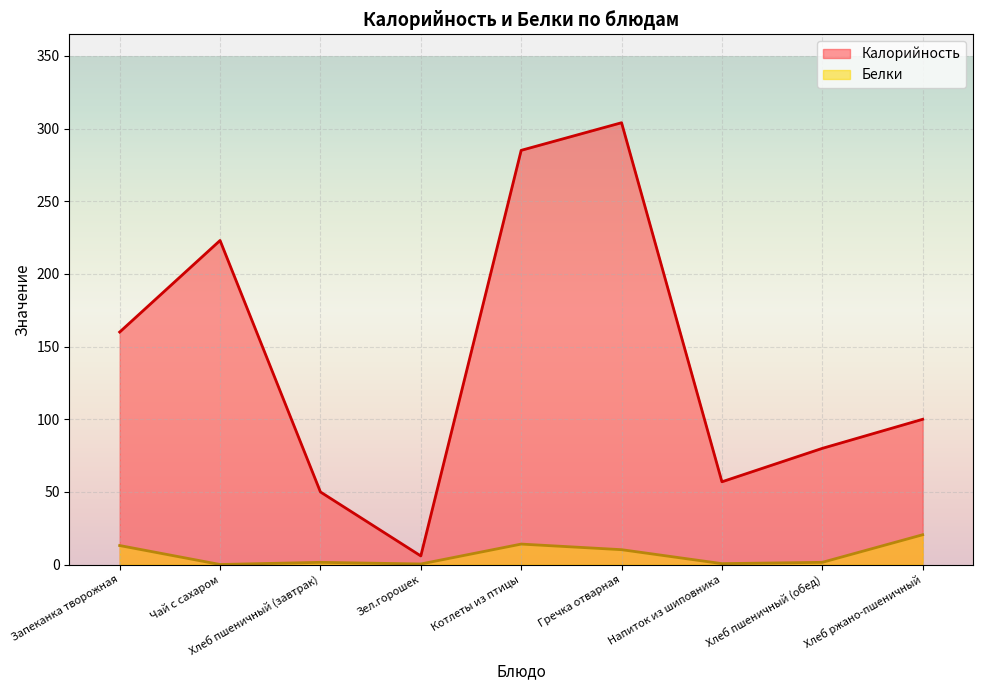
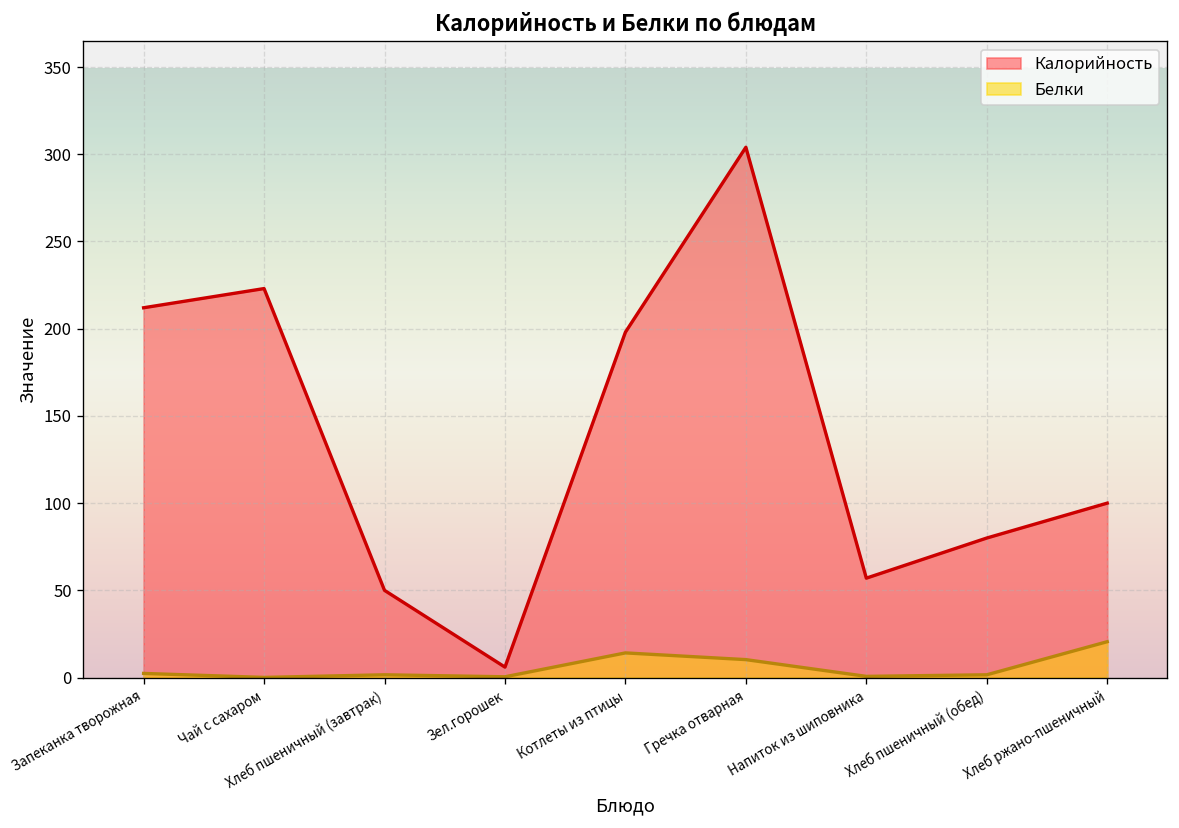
Калорийность, Запеканка творожная: 160 -> 212
Белки, Запеканка творожная: 13 -> 2
Калорийность, Котлеты из птицы: 285 -> 198
